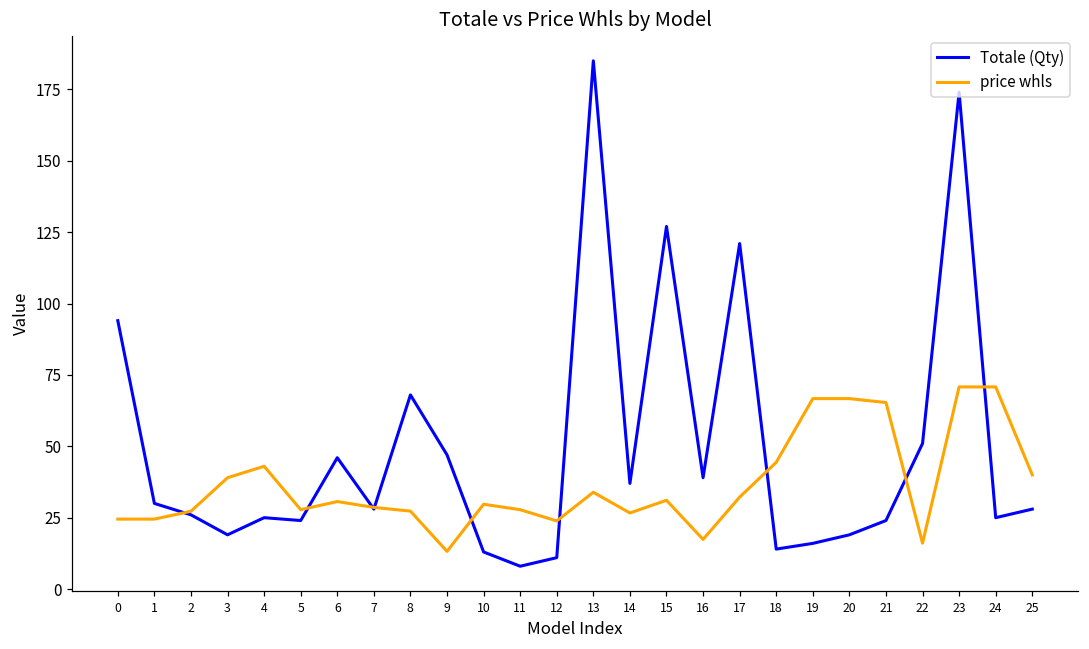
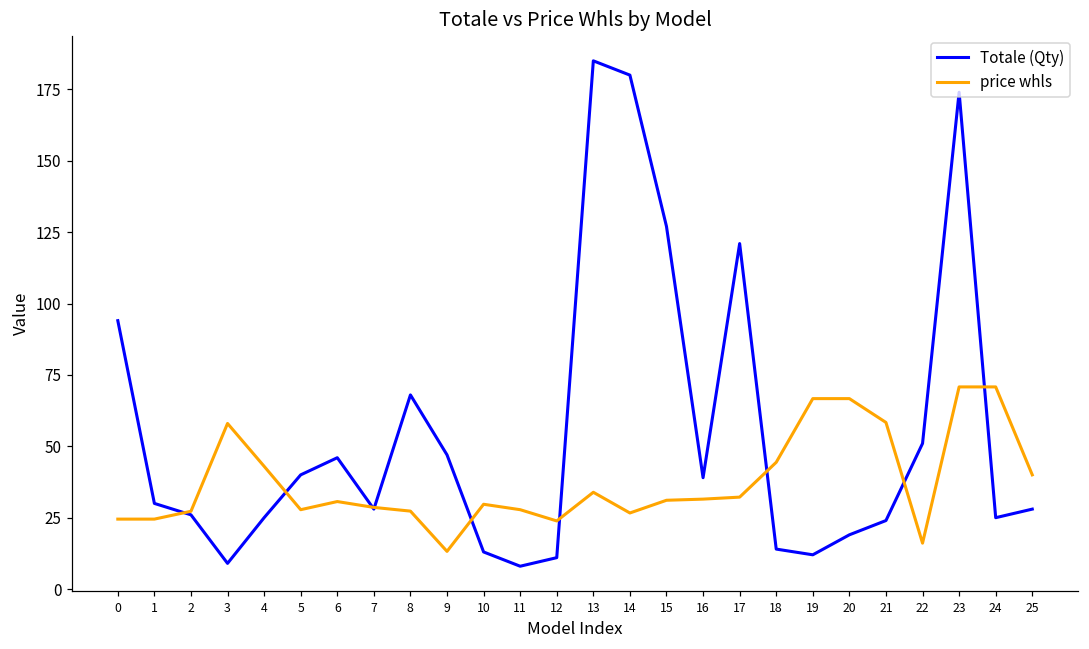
Totale (Qty), 3: 19 -> 9
price whls, 3: 39 -> 58
Totale (Qty), 5: 24 -> 40
Totale (Qty), 14: 37 -> 180
price whls, 16: 17 -> 32
Totale (Qty), 19: 16 -> 12
price whls, 21: 65 -> 58
